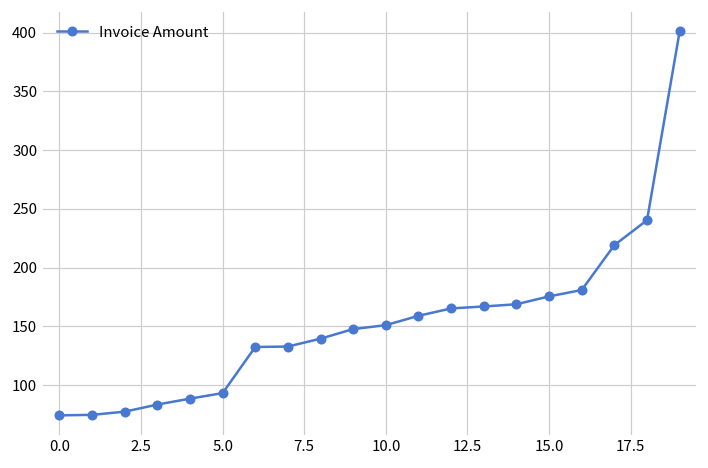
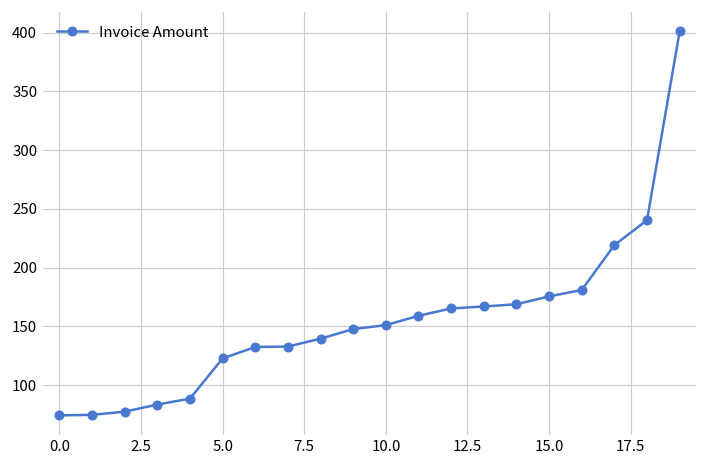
5.0: 90 -> 120
